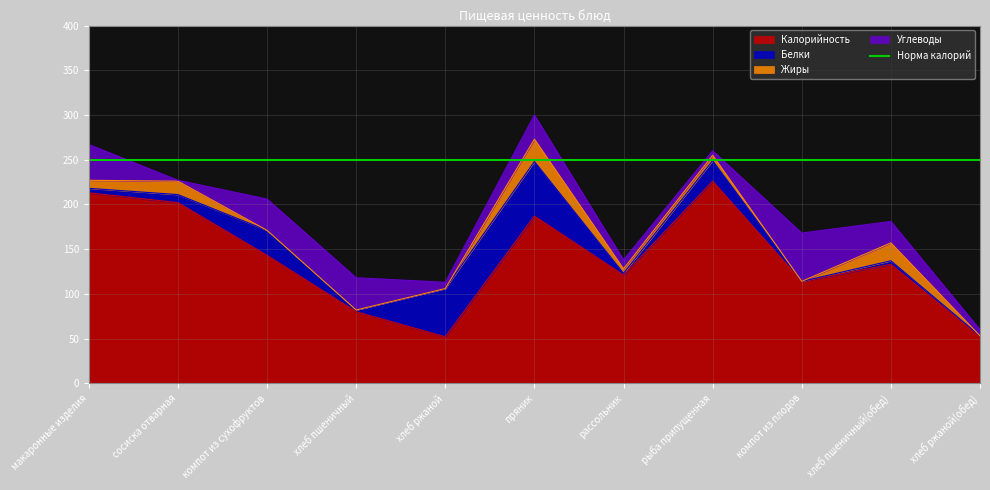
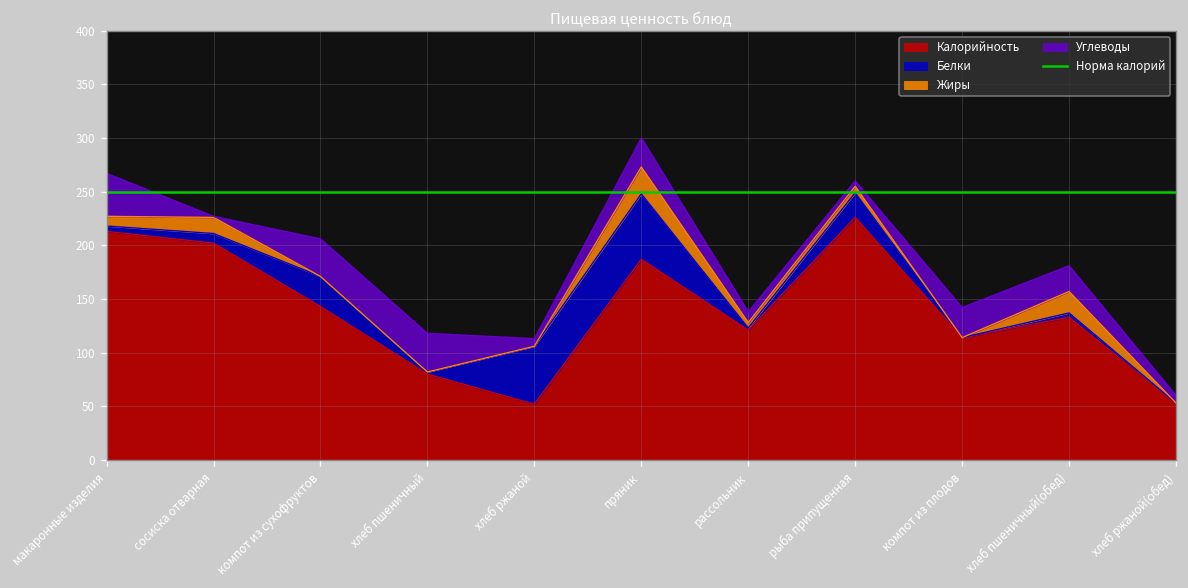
Углеводы, компот из плодов: 50 -> 30
